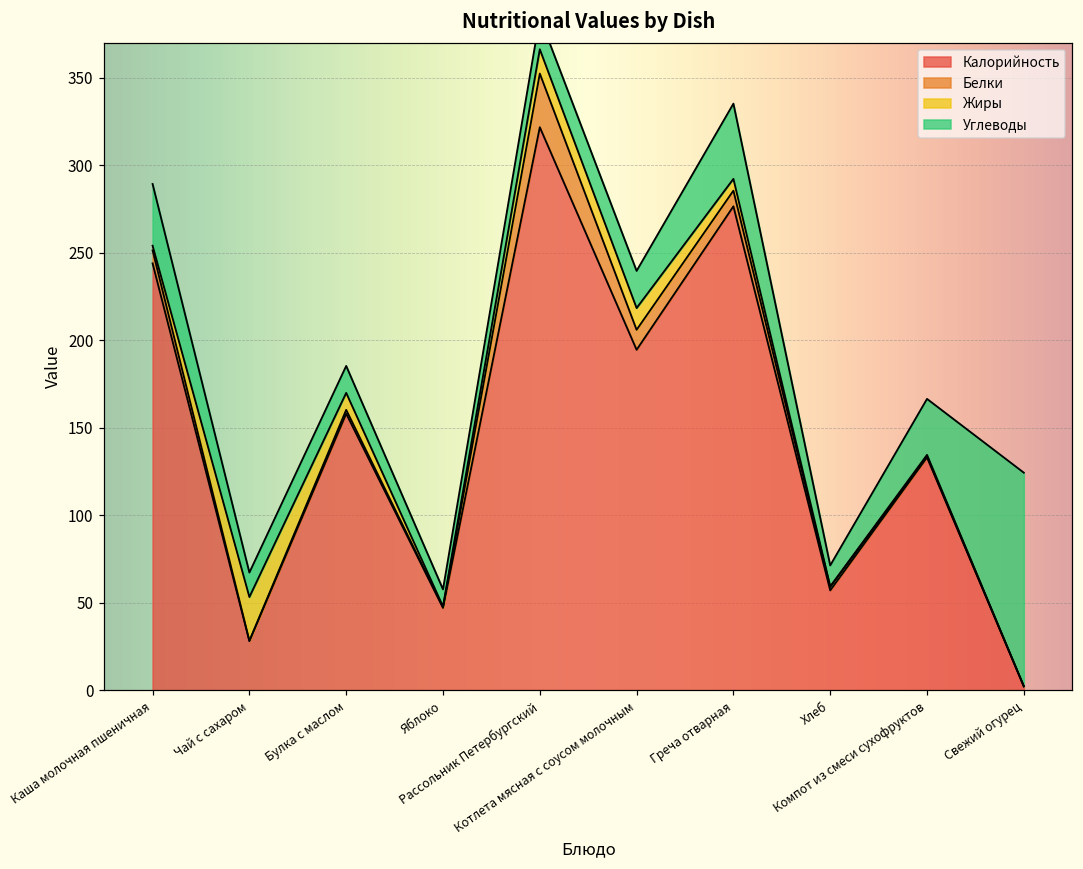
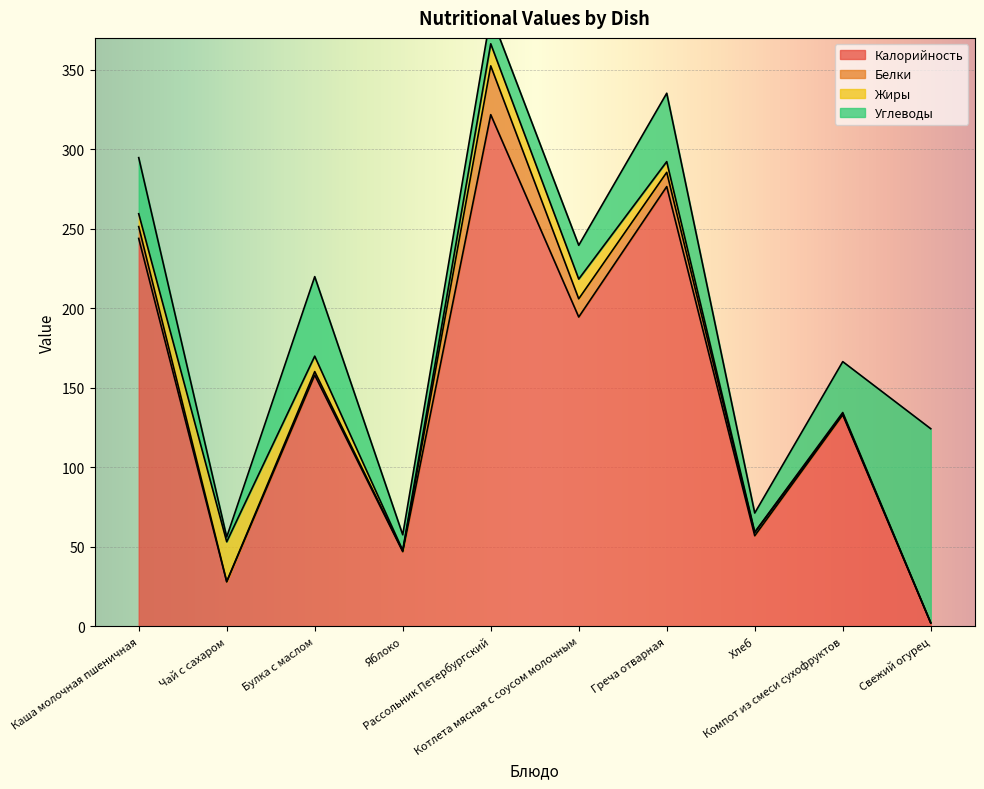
Жиры, Каша молочная пшеничная: 3 -> 8
Углеводы, Чай с сахаром: 14 -> 3
Углеводы, Булка с маслом: 15 -> 50
